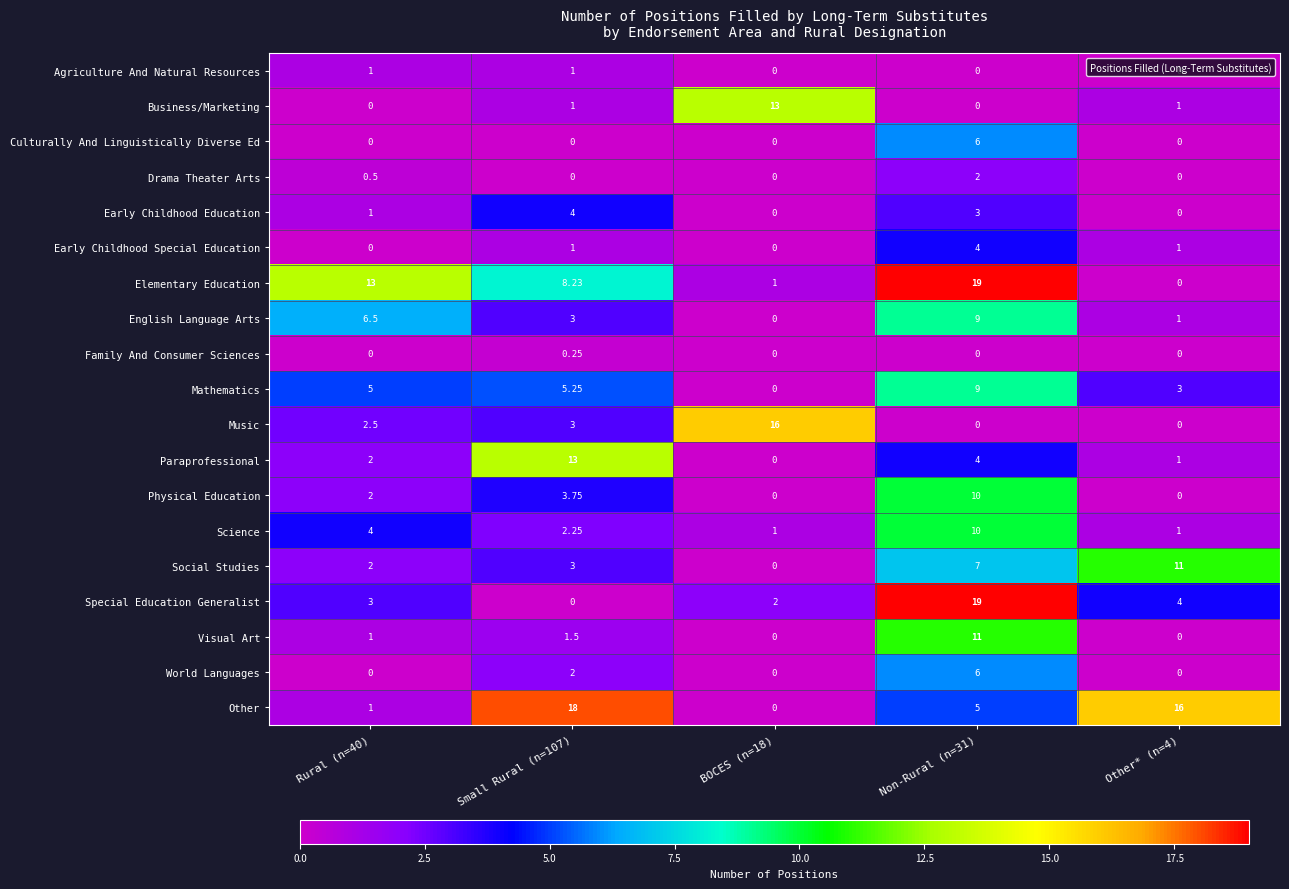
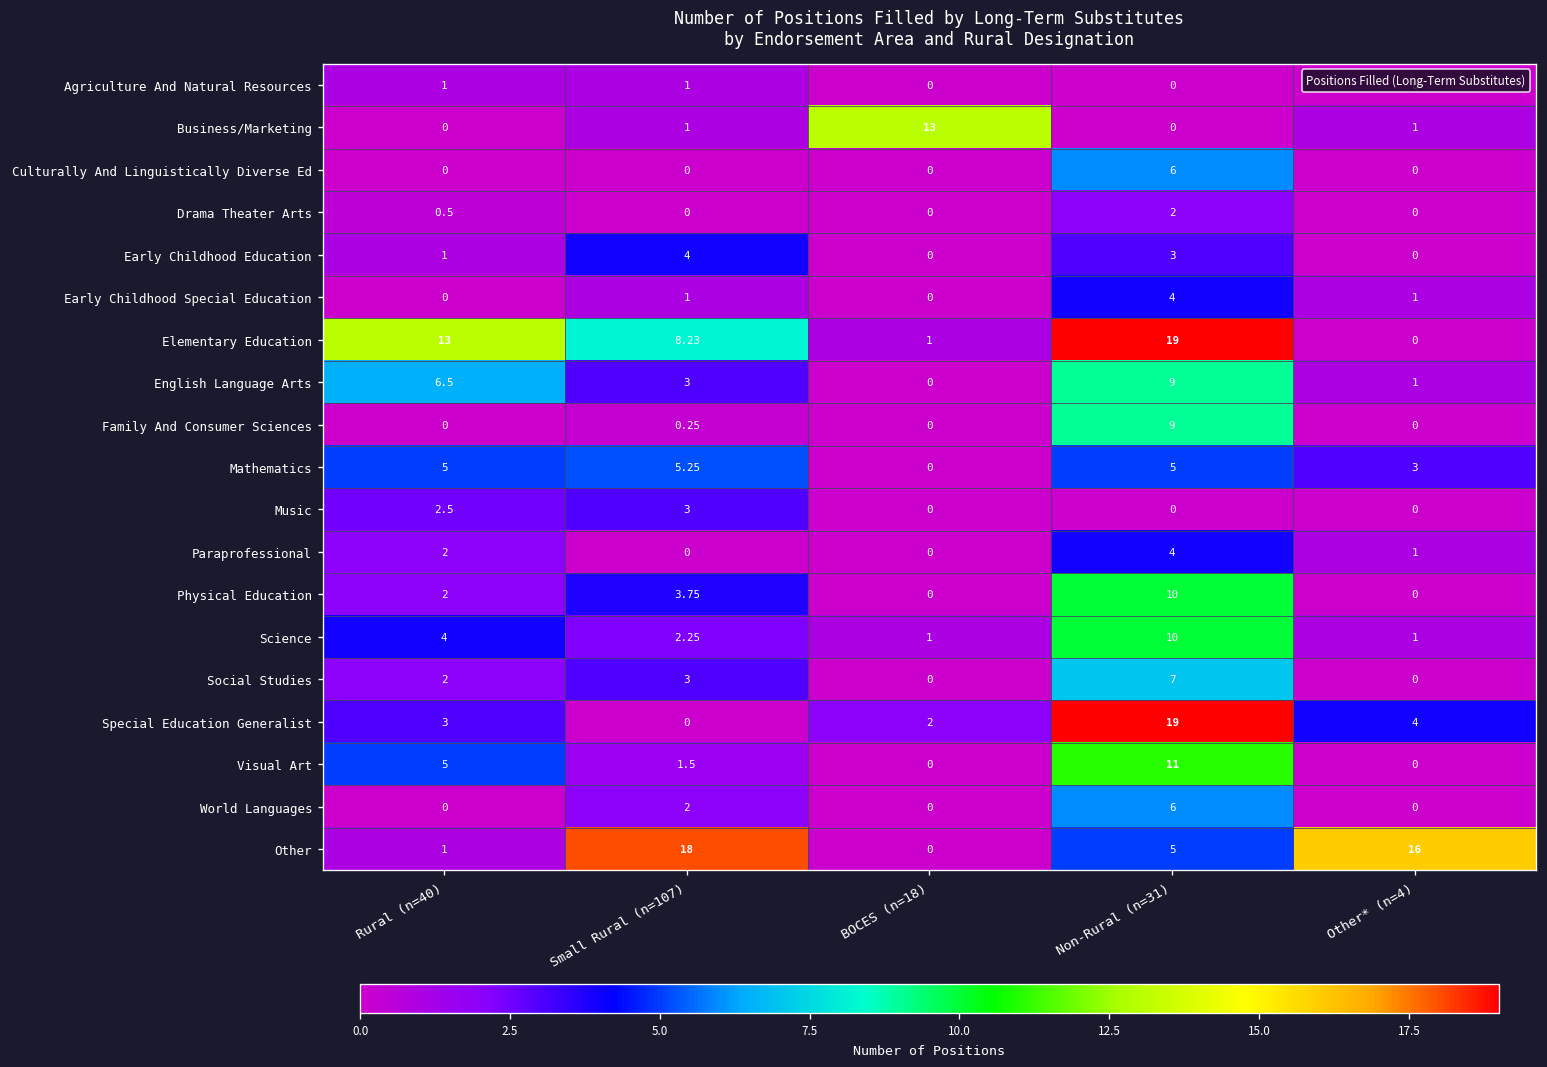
Family And Consumer Sciences, Non-Rural (n=31): 0 -> 9
Mathematics, Non-Rural (n=31): 9 -> 5
Music, BOCES (n=18): 16 -> 0
Paraprofessional, Small Rural (n=107): 13 -> 0
Social Studies, Other* (n=4): 11 -> 0
Visual Art, Rural (n=40): 1 -> 5
